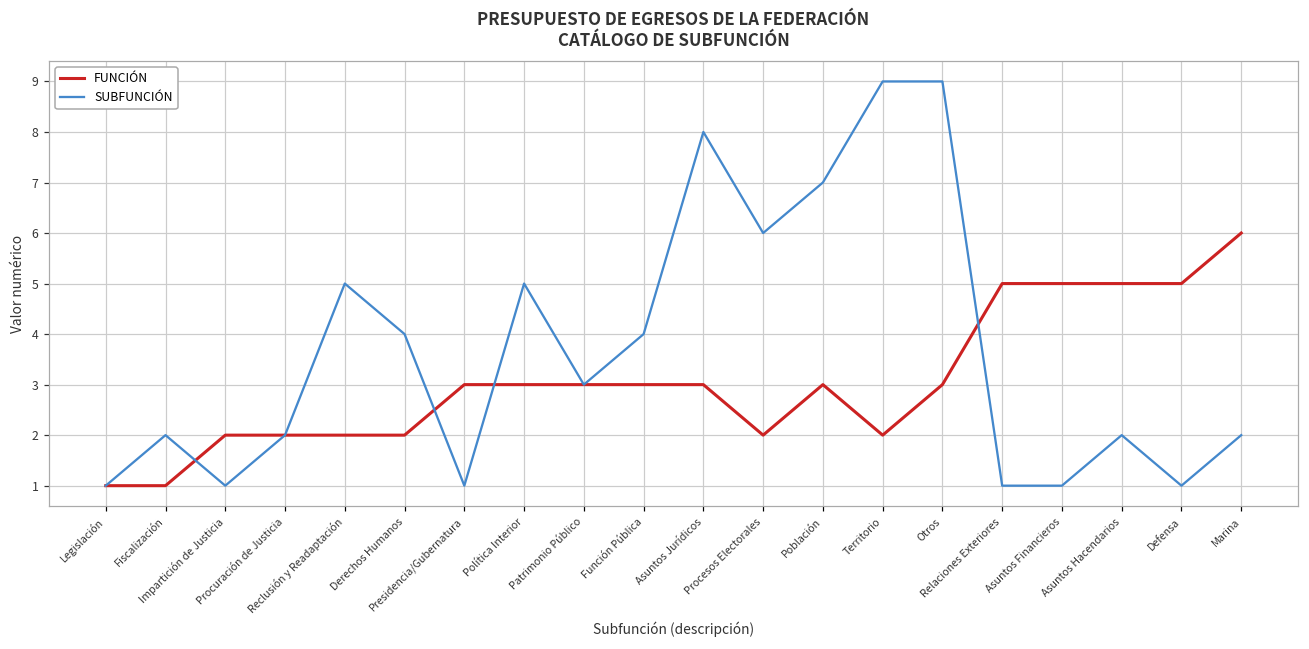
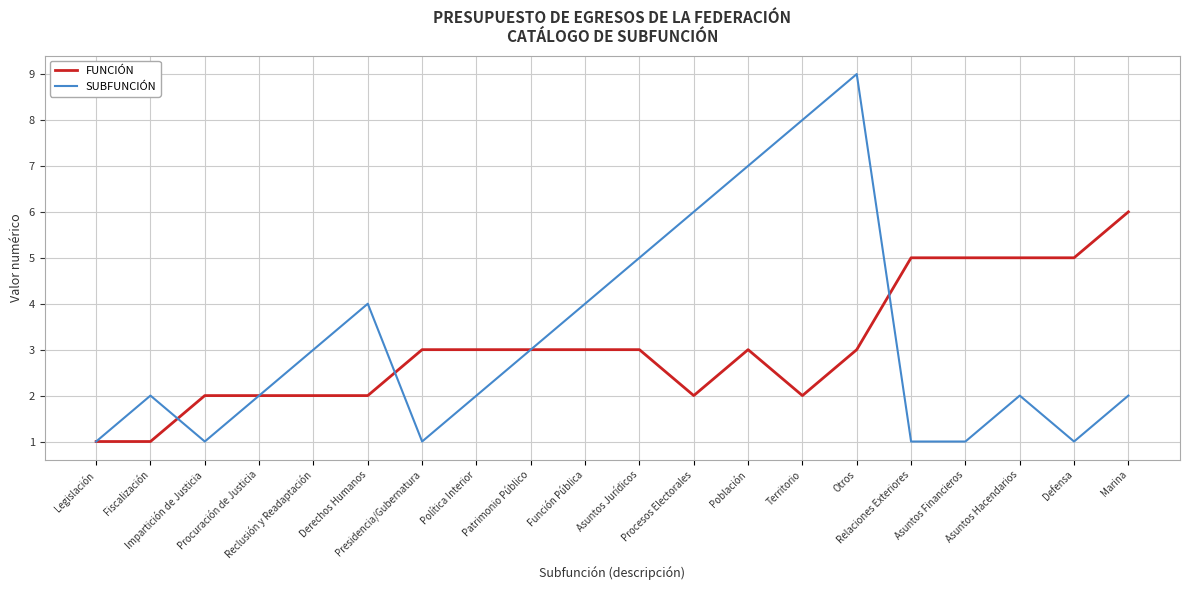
SUBFUNCIÓN, Reclusión y Readaptación: 5 -> 3
SUBFUNCIÓN, Política Interior: 5 -> 2
SUBFUNCIÓN, Asuntos Jurídicos: 8 -> 5
SUBFUNCIÓN, Territorio: 9 -> 8
